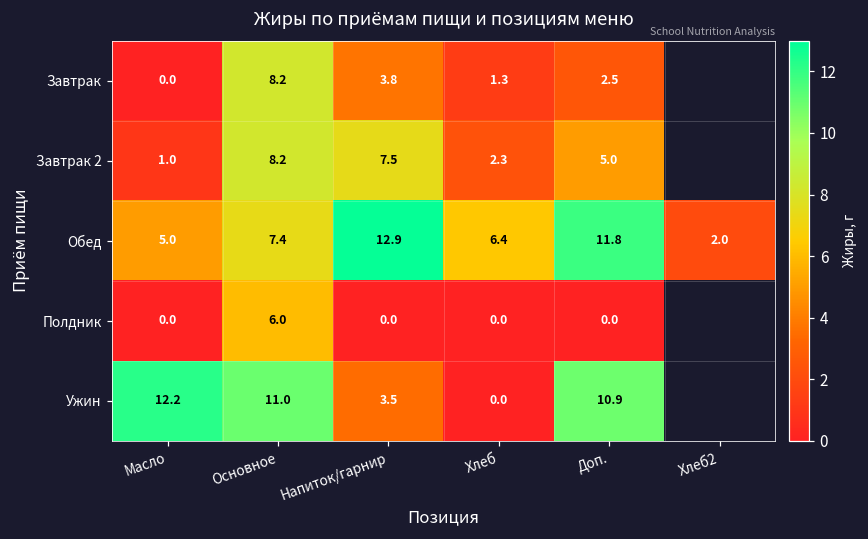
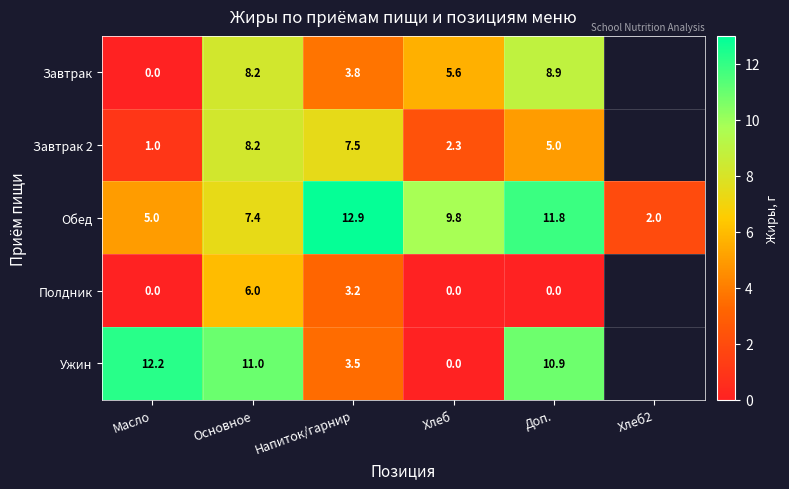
Завтрак, Хлеб: 1.3 -> 5.6
Завтрак, Доп.: 2.5 -> 8.9
Обед, Хлеб: 6.4 -> 9.8
Полдник, Напиток/гарнир: 0.0 -> 3.2
